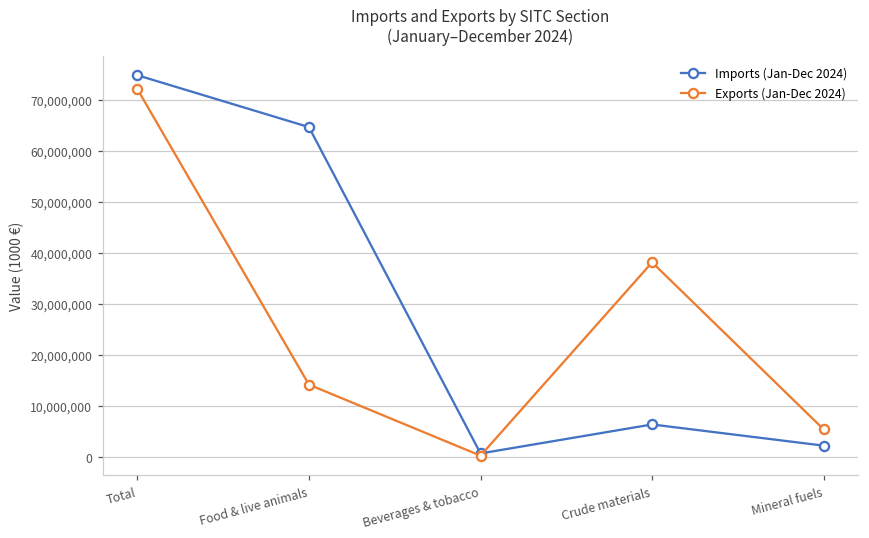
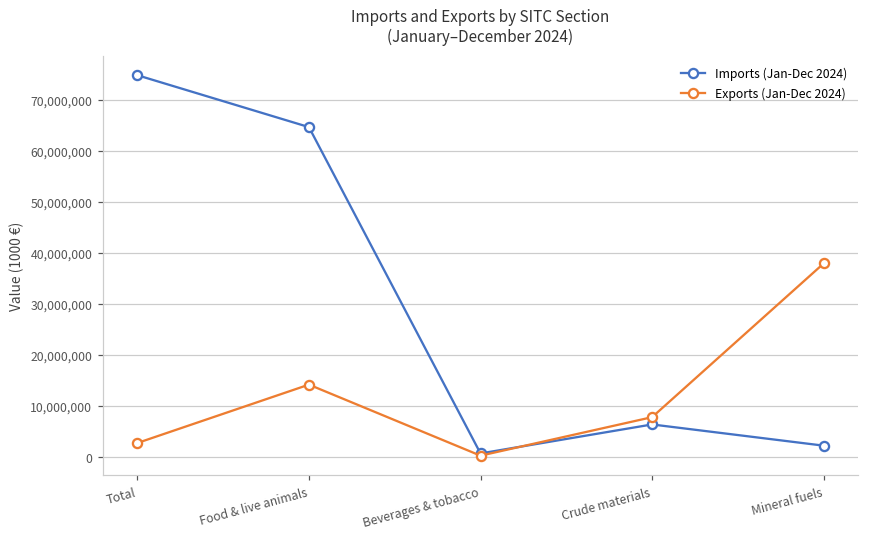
Exports (Jan-Dec 2024), Total: 72,000,000 -> 3,000,000
Exports (Jan-Dec 2024), Crude materials: 38,000,000 -> 8,000,000
Exports (Jan-Dec 2024), Mineral fuels: 5,000,000 -> 38,000,000
